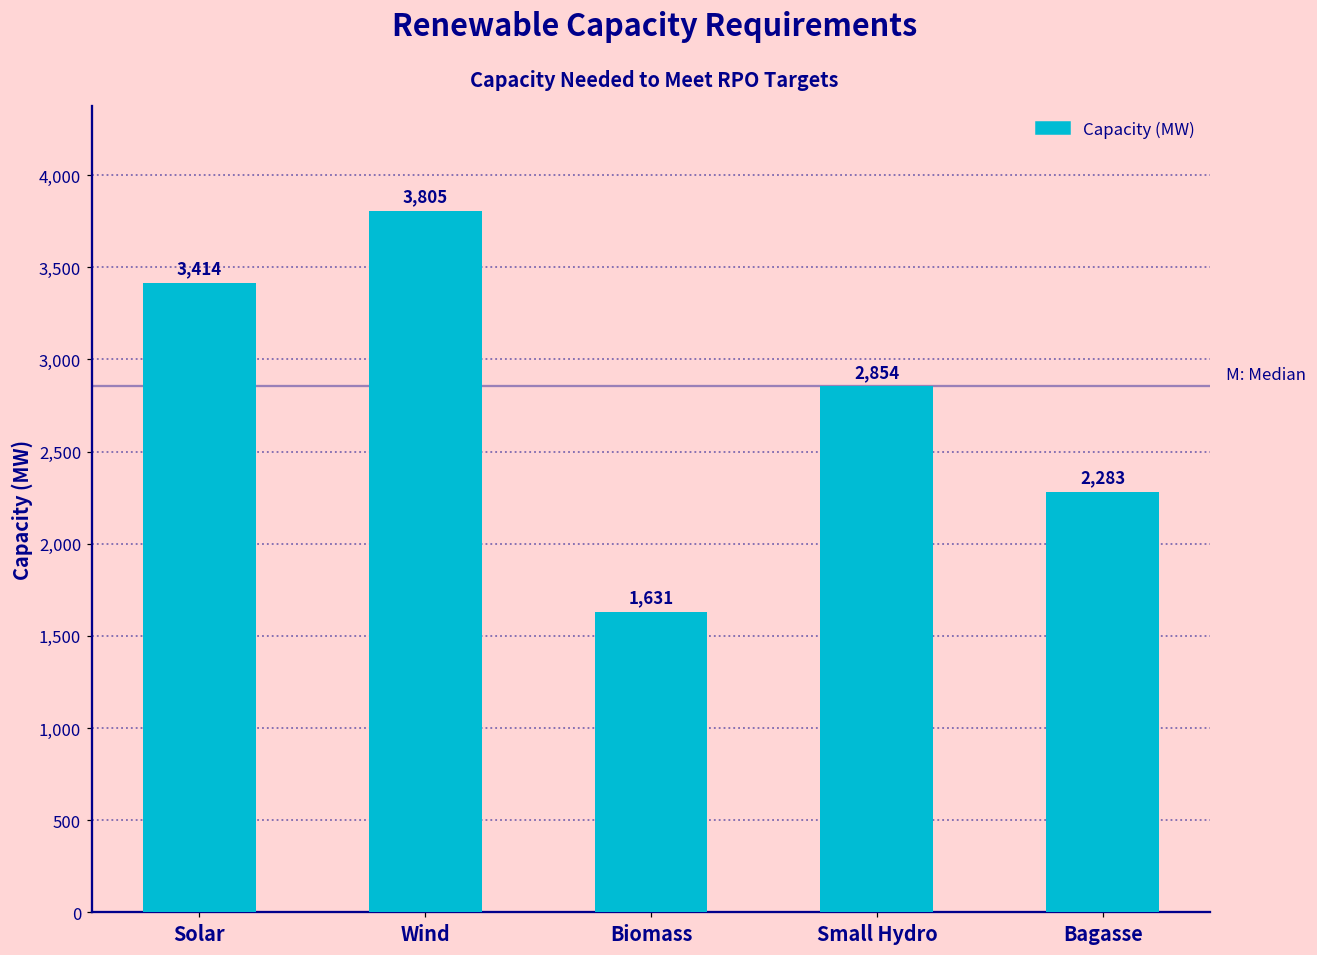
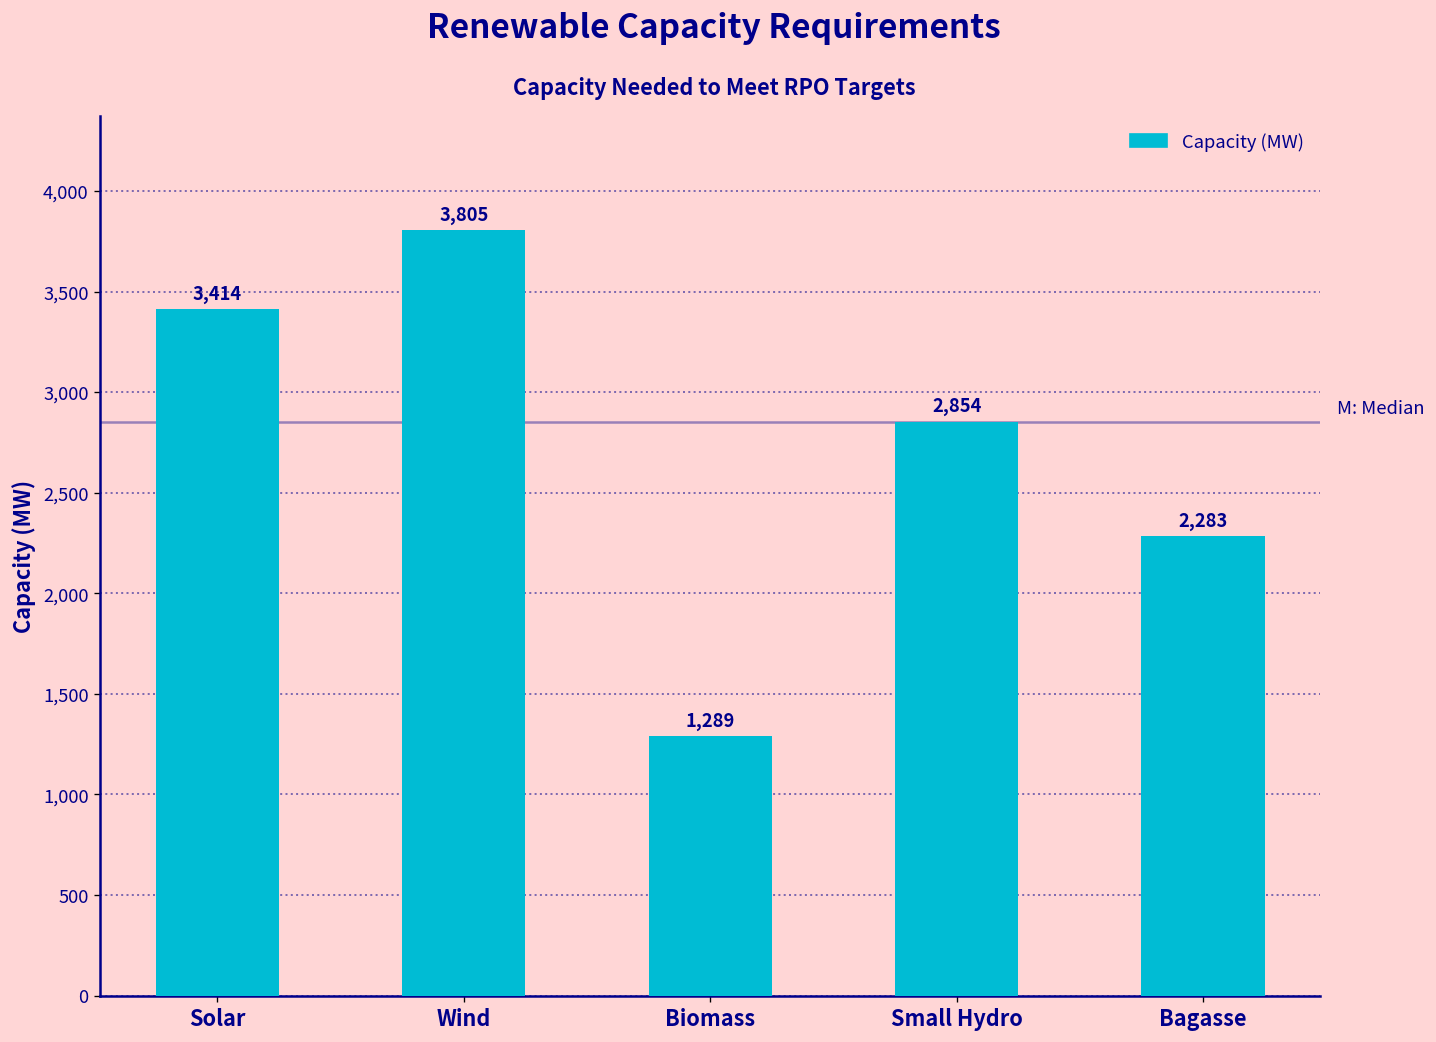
Biomass: 1,631 -> 1,289
